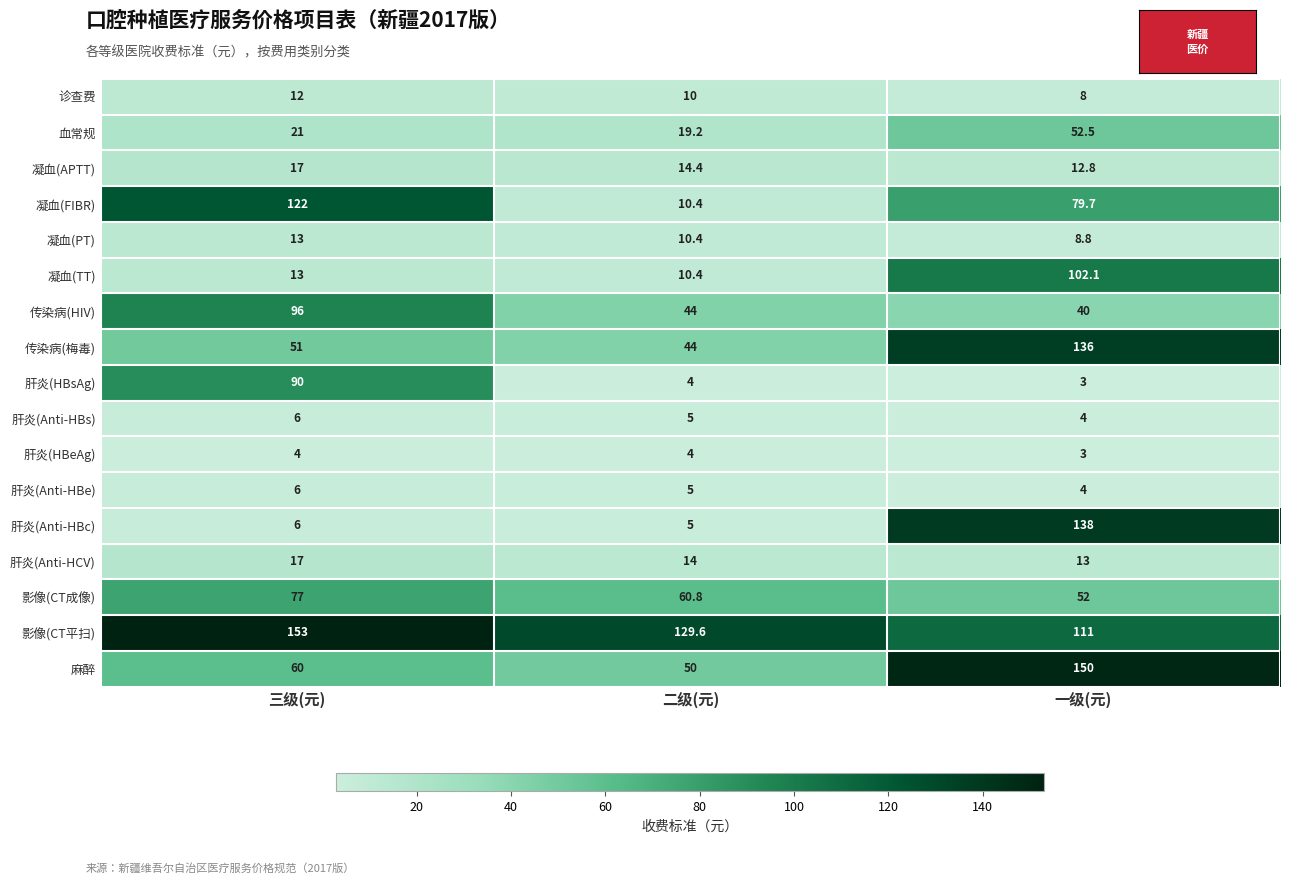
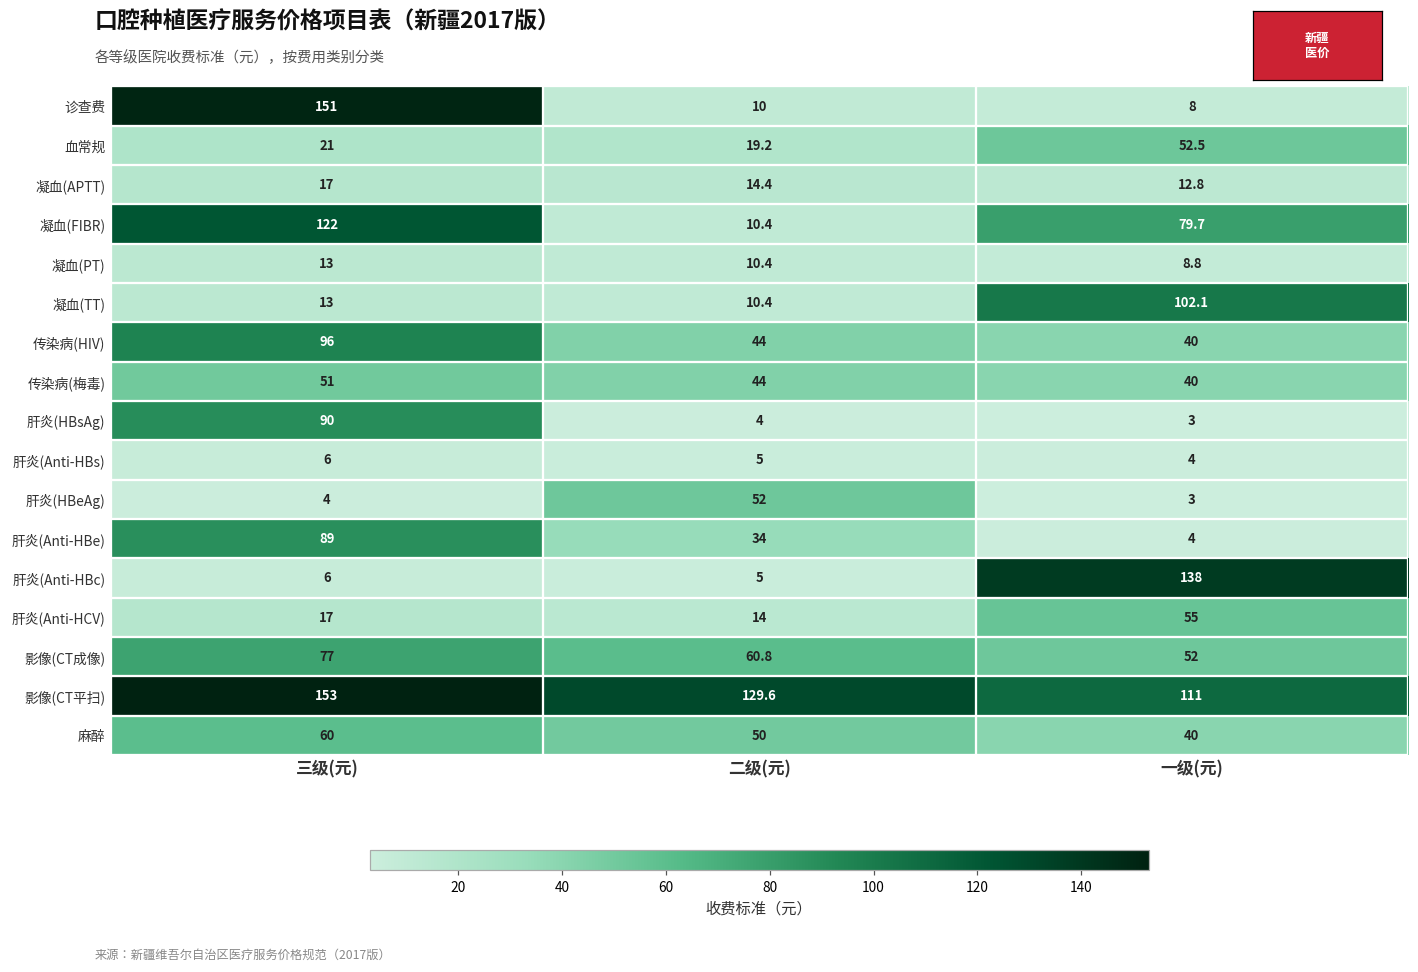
诊查费, 三级(元): 12 -> 151
传染病(梅毒), 一级(元): 136 -> 40
肝炎(HBeAg), 二级(元): 4 -> 52
肝炎(Anti-HBe), 三级(元): 6 -> 89
肝炎(Anti-HBe), 二级(元): 5 -> 34
肝炎(Anti-HCV), 一级(元): 13 -> 55
麻醉, 一级(元): 150 -> 40
